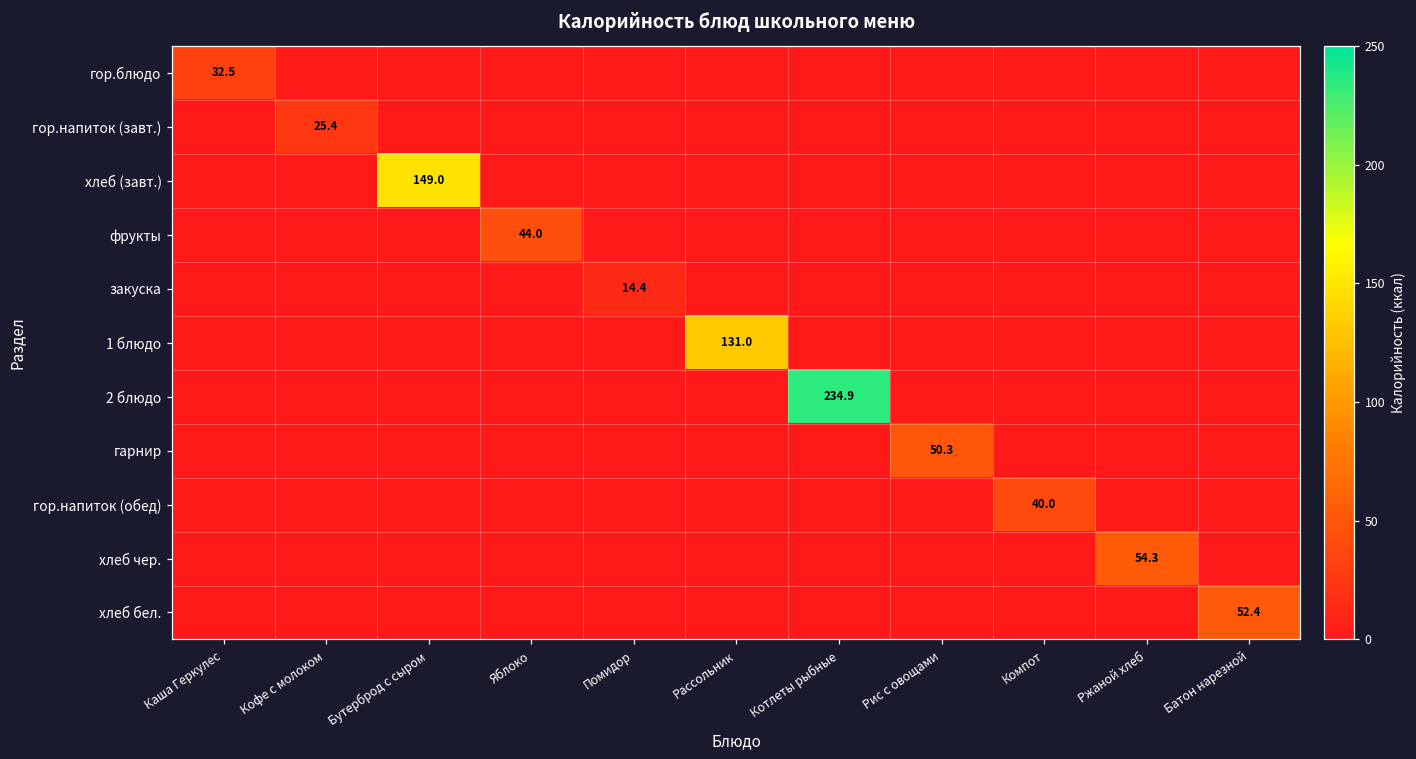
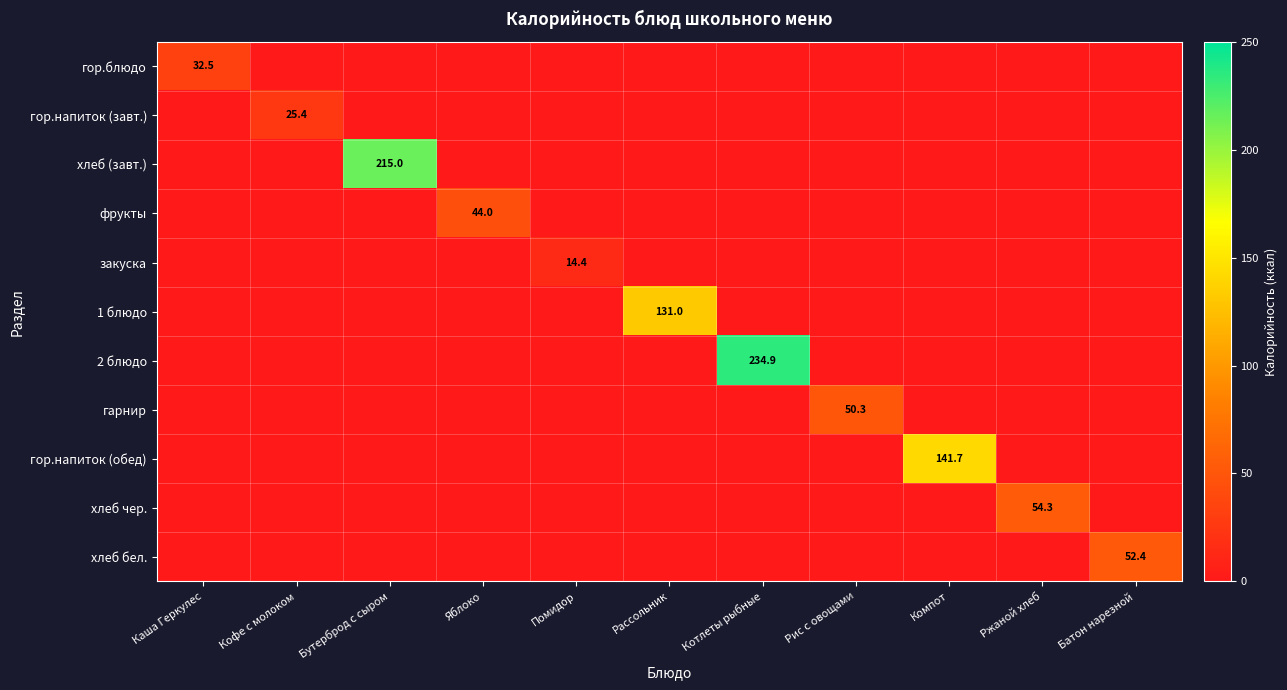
хлеб (завт.), Бутерброд с сыром: 149.0 -> 215.0
гор.напиток (обед), Компот: 40.0 -> 141.7
